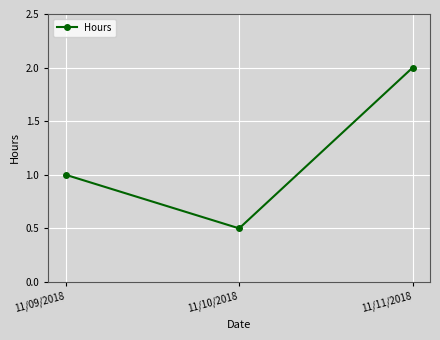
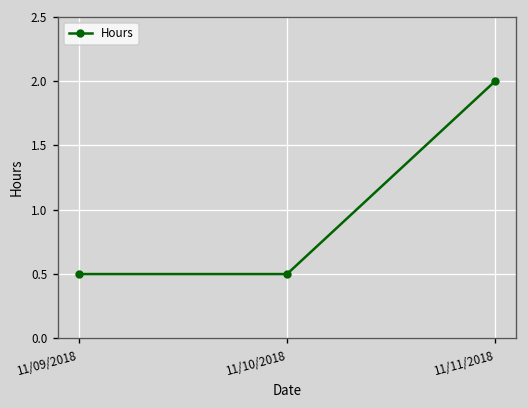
11/09/2018: 1.0 -> 0.5
